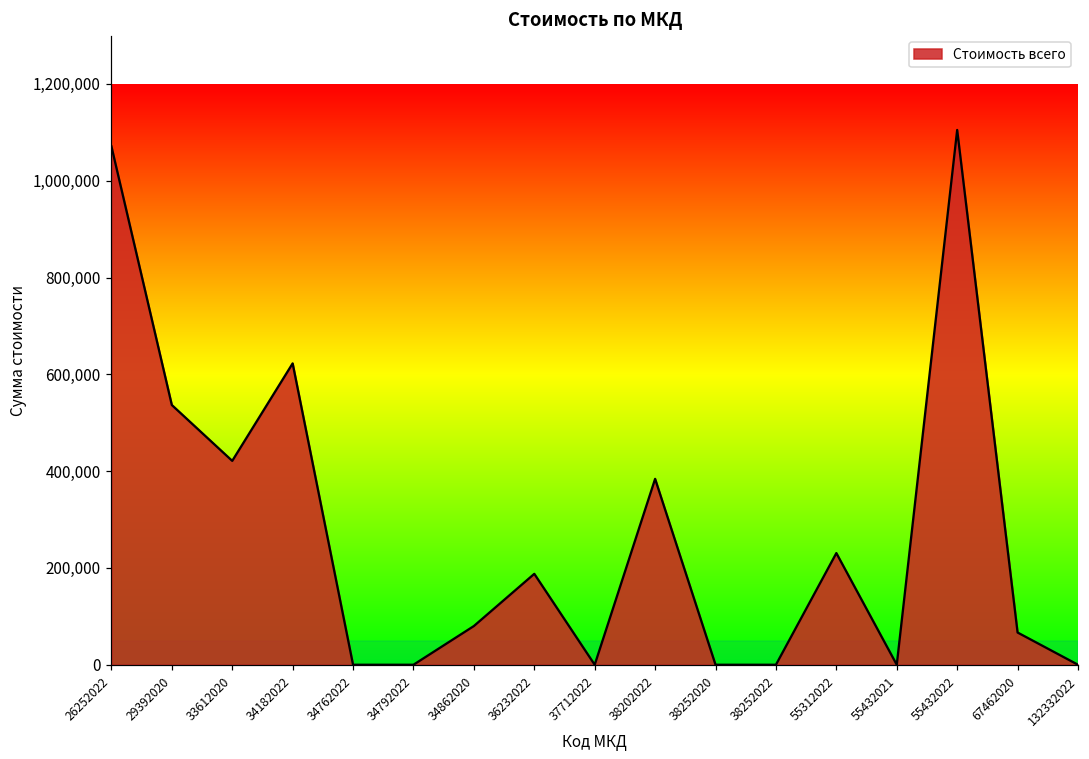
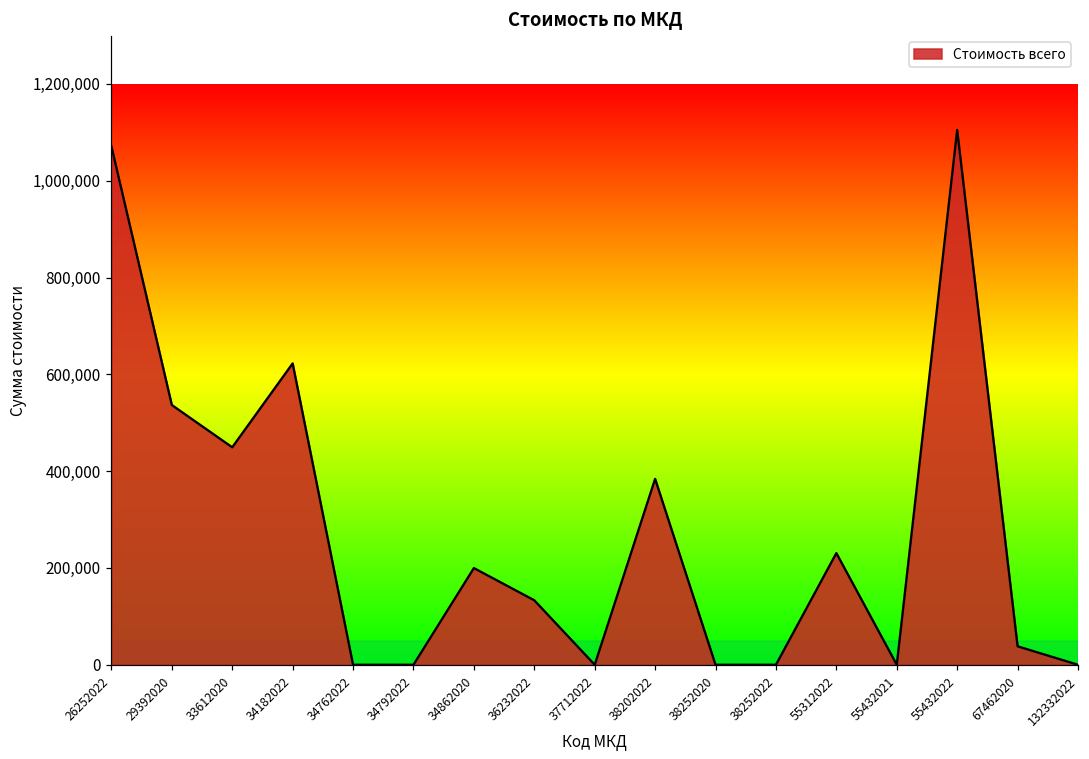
33612020: 420,000 -> 450,000
34862020: 80,000 -> 200,000
36232022: 190,000 -> 130,000
67462020: 70,000 -> 40,000
